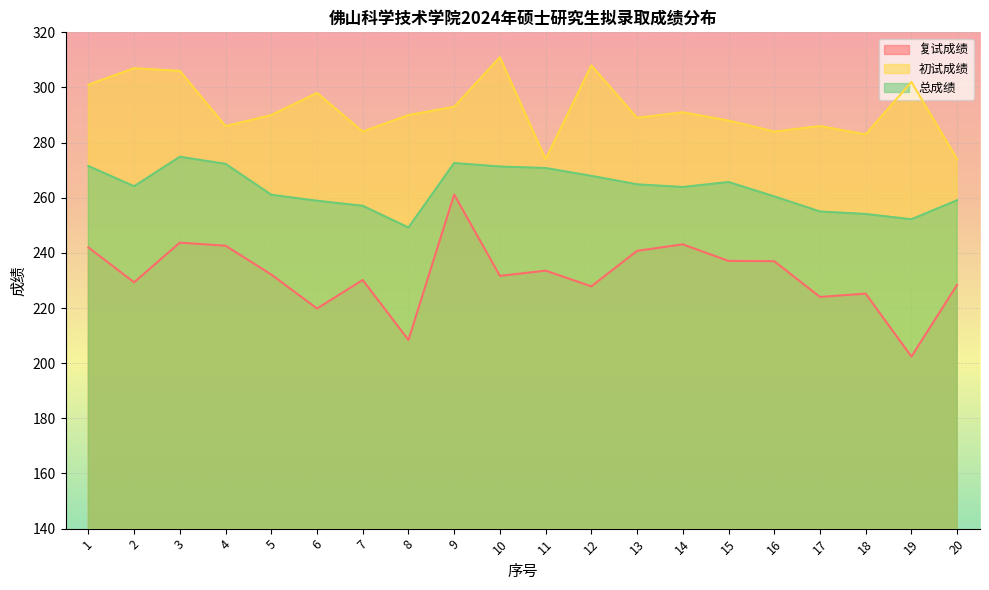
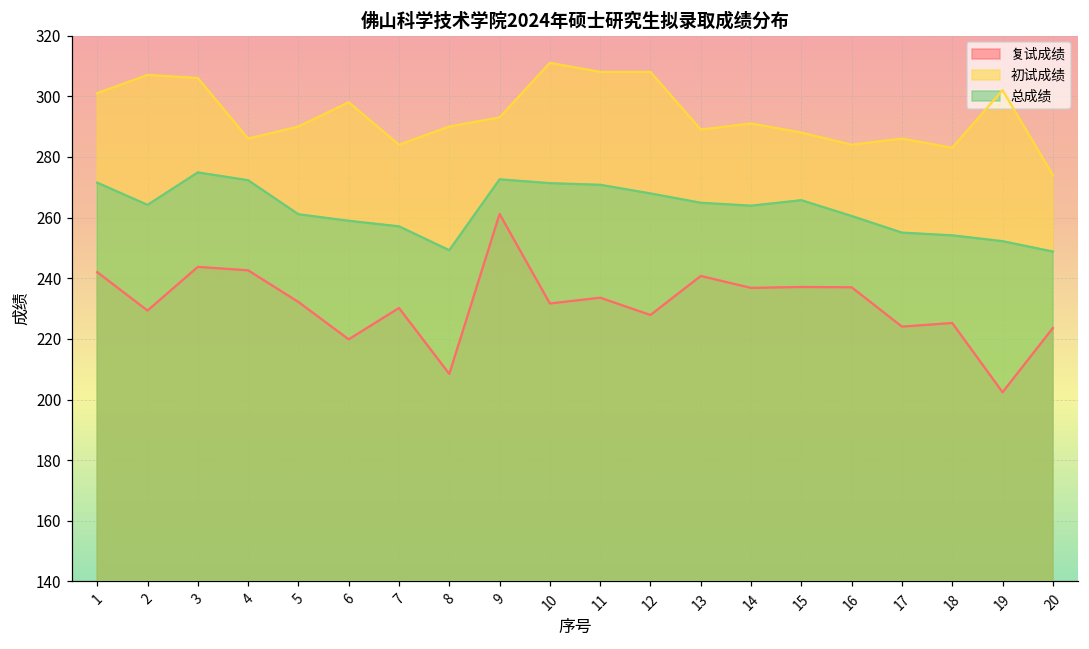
初试成绩, 11: 274 -> 308
复试成绩, 14: 243 -> 237
复试成绩, 20: 228 -> 224
总成绩, 20: 259 -> 249
